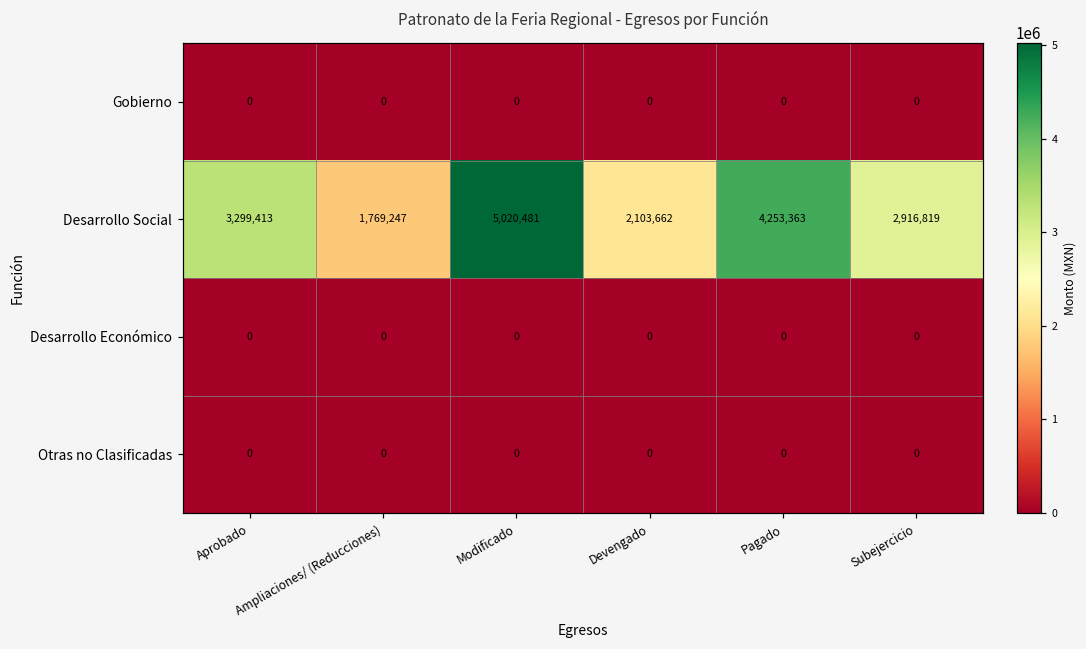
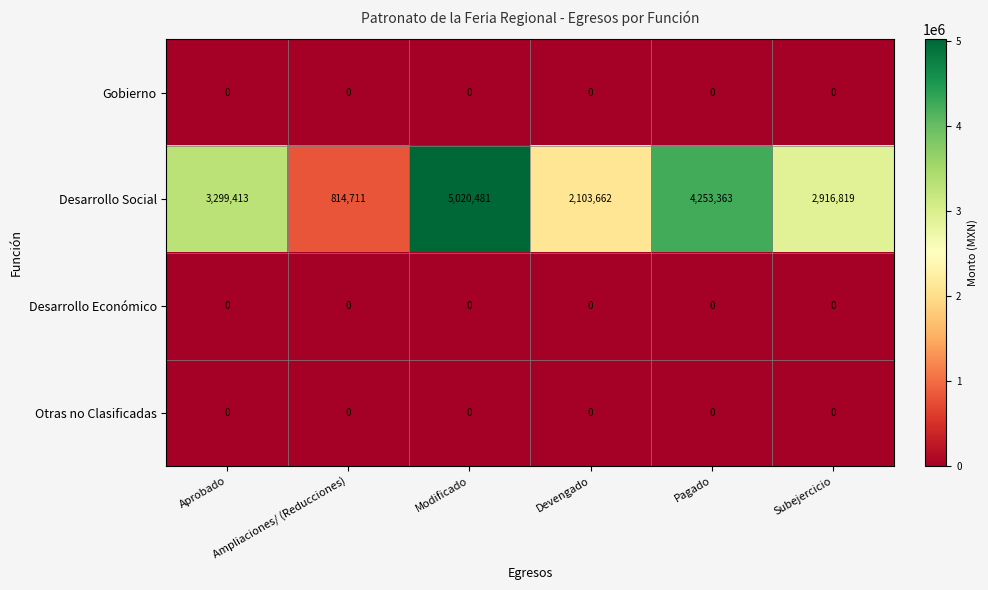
Desarrollo Social, Ampliaciones/ (Reducciones): 1,769,247 -> 814,711
